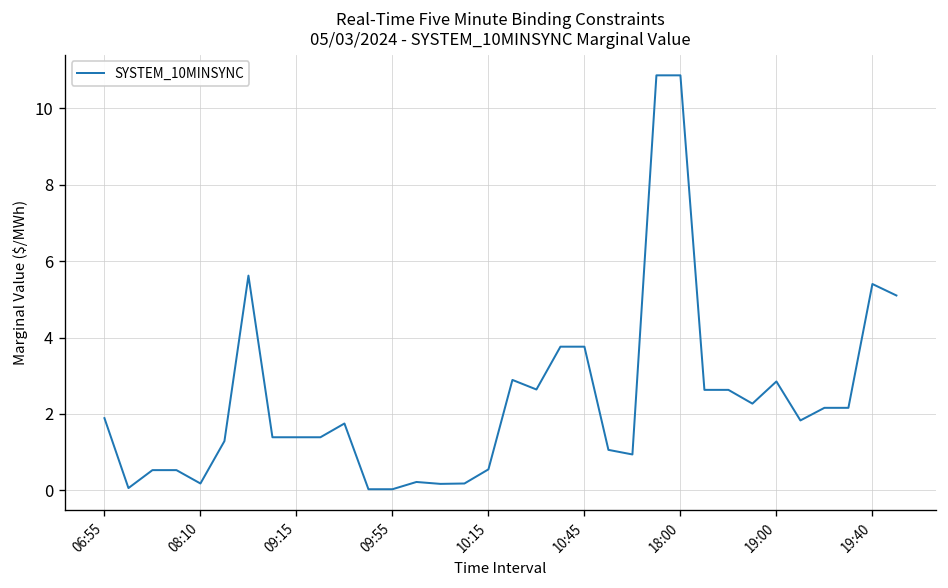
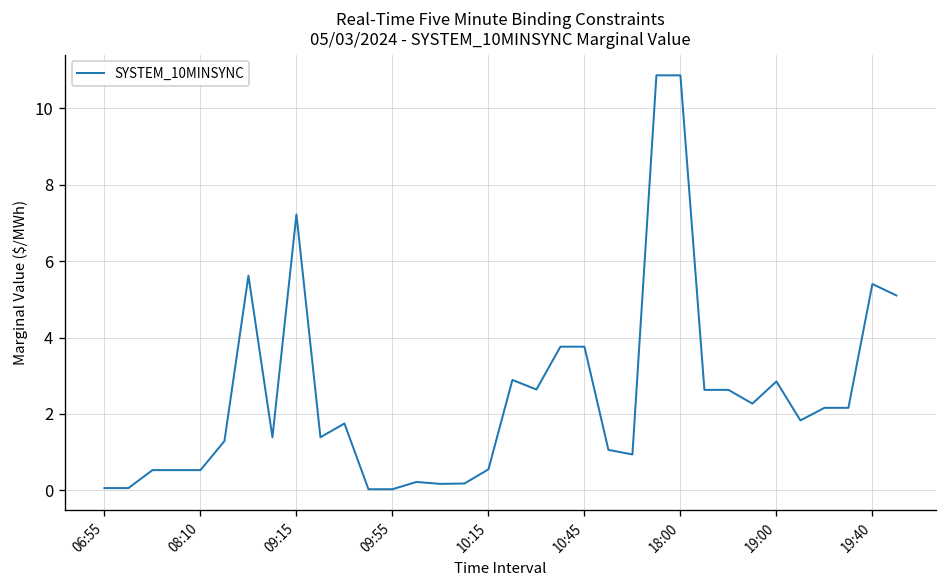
06:55: 1.9 -> 0.1
08:10: 0.2 -> 0.5
09:15: 1.4 -> 7.2
